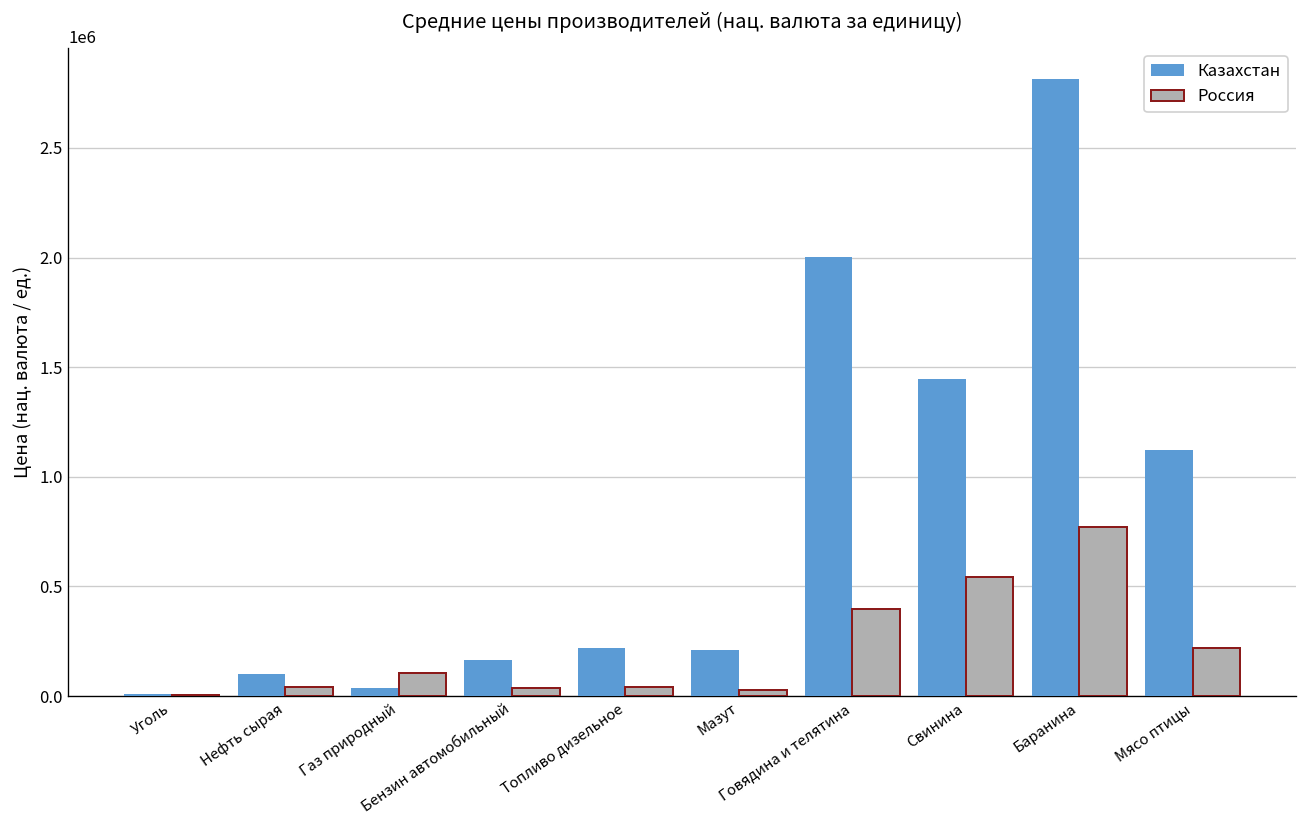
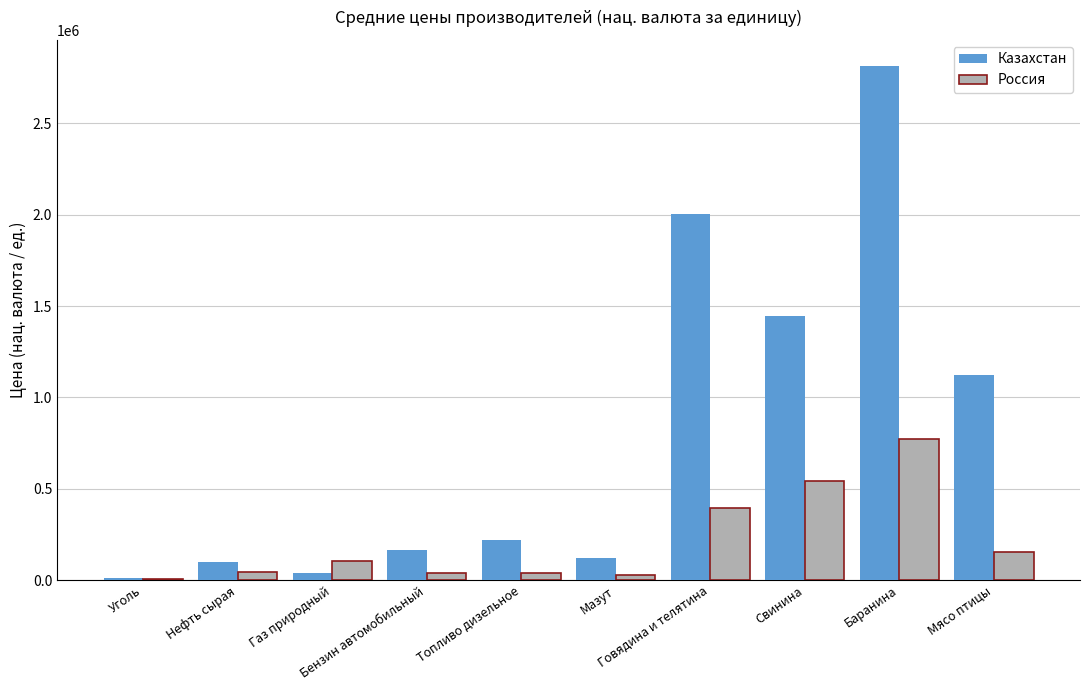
Казахстан, Мазут: 210000 -> 120000
Россия, Мясо птицы: 220000 -> 150000
